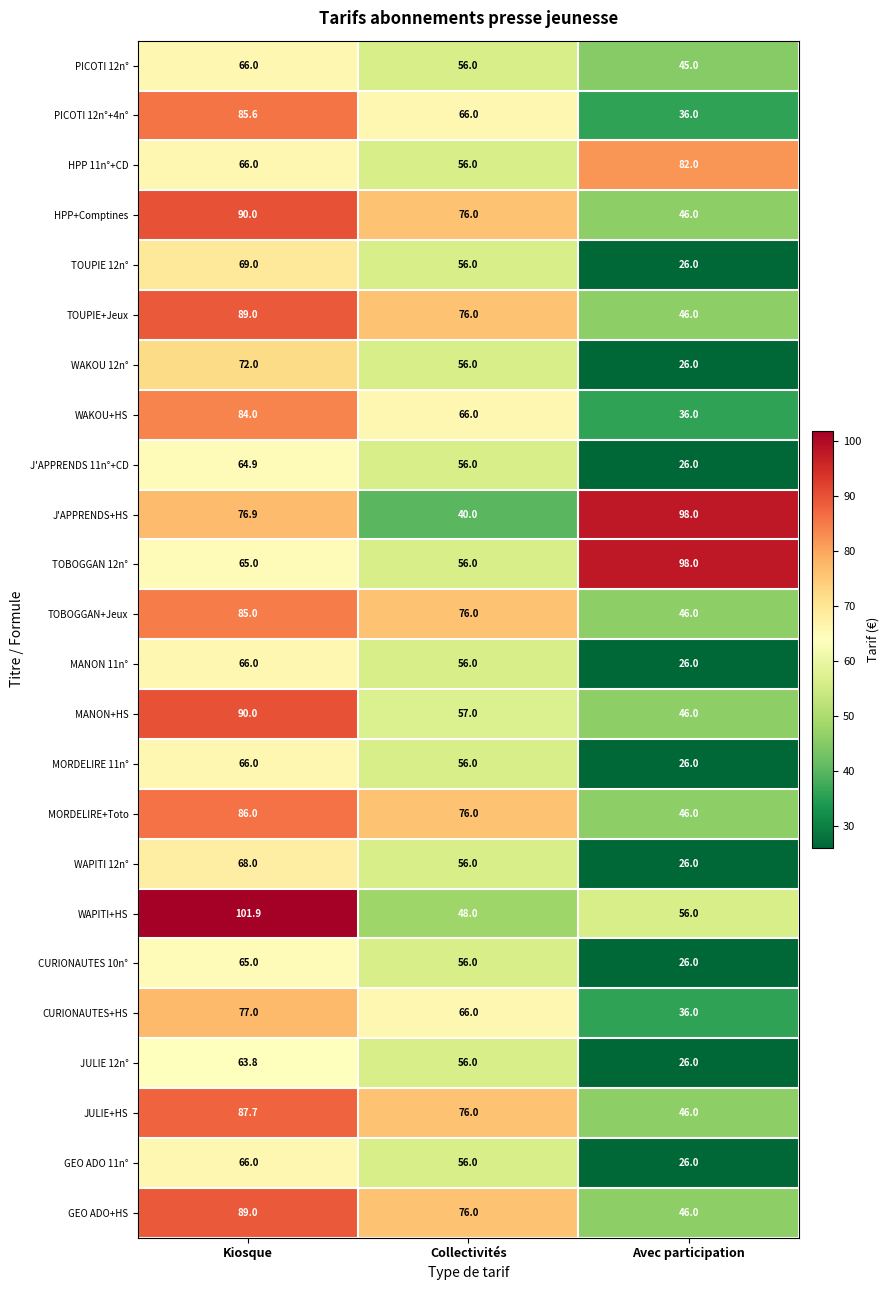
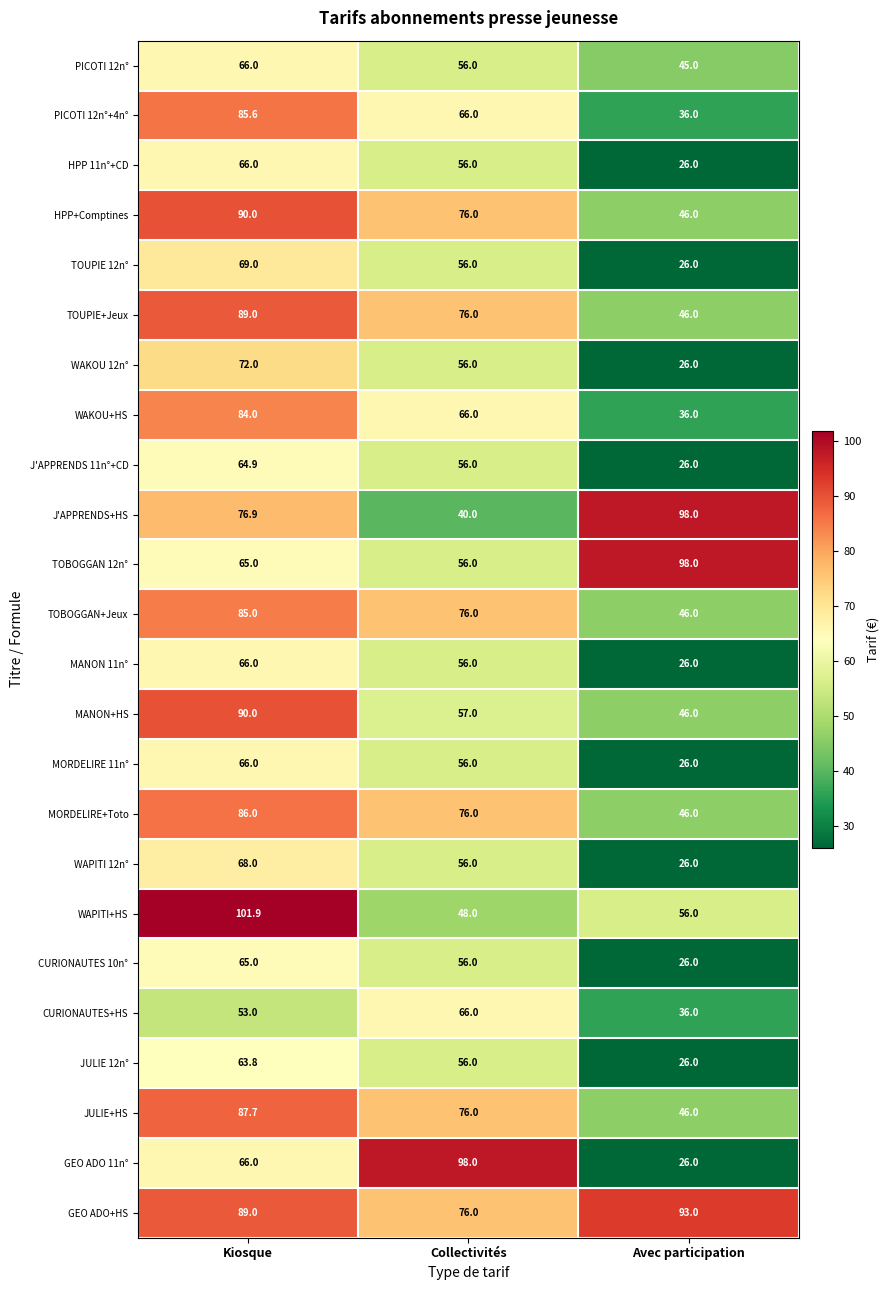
HPP 11n°+CD, Avec participation: 82.0 -> 26.0
CURIONAUTES+HS, Kiosque: 77.0 -> 53.0
GEO ADO 11n°, Collectivités: 56.0 -> 98.0
GEO ADO+HS, Avec participation: 46.0 -> 93.0
